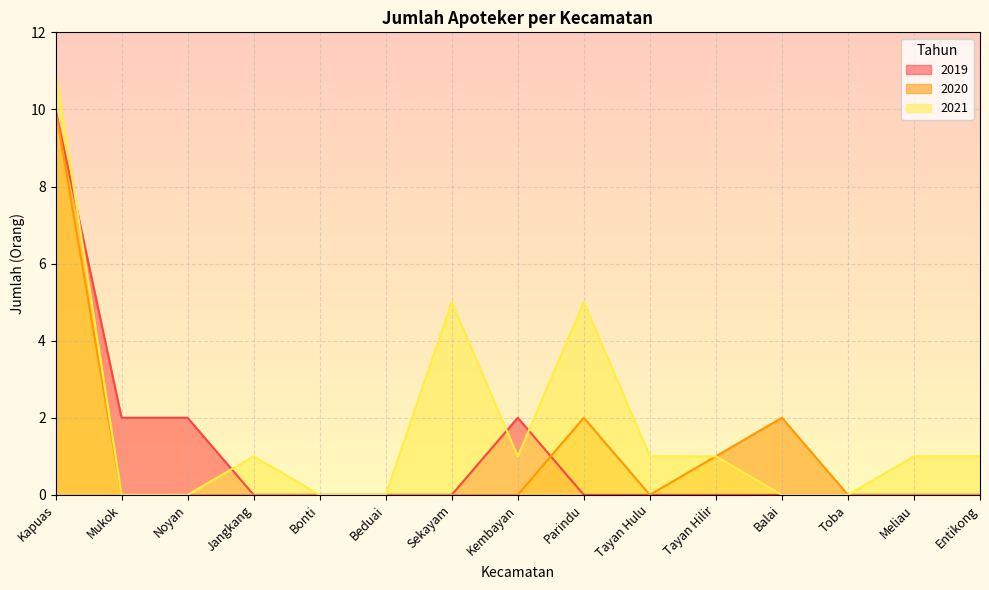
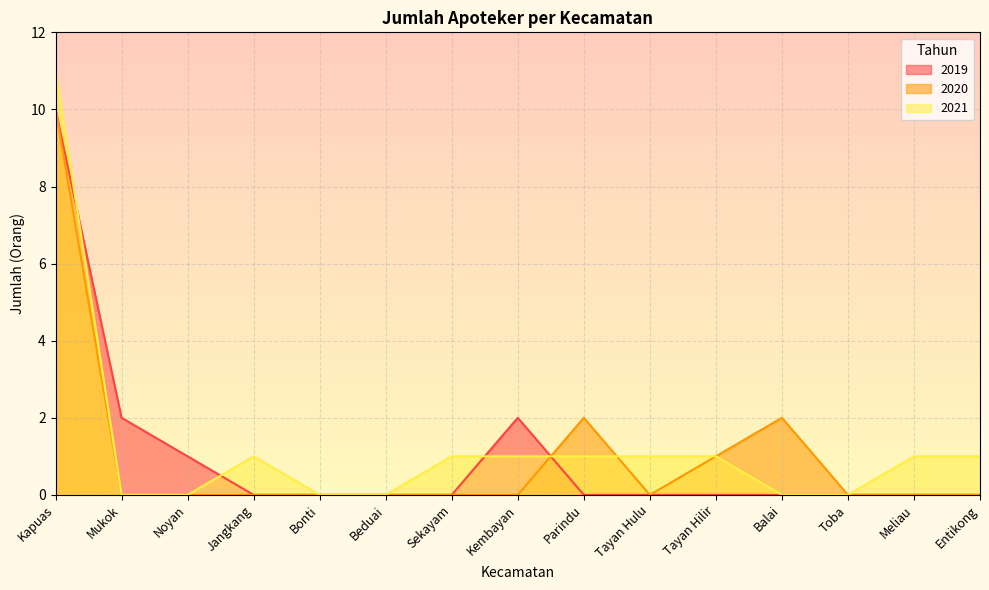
2019, Noyan: 2 -> 1
2021, Sekayam: 5 -> 1
2021, Parindu: 5 -> 1
